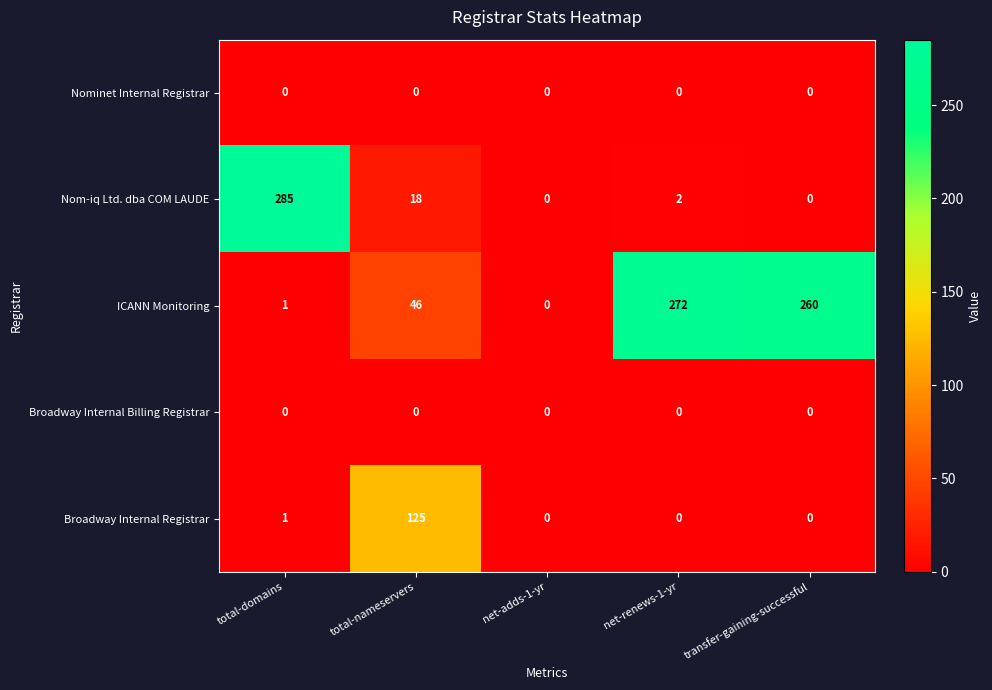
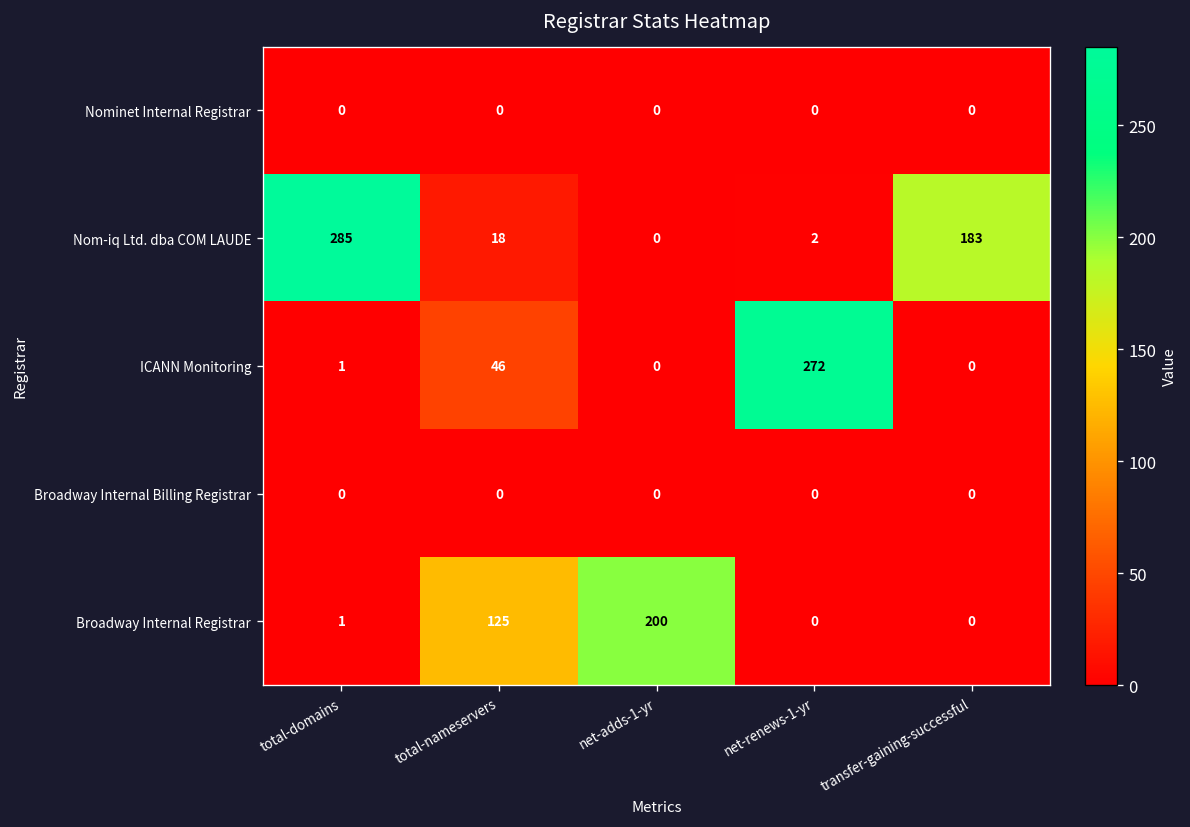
Nom-iq Ltd. dba COM LAUDE, transfer-gaining-successful: 0 -> 183
ICANN Monitoring, transfer-gaining-successful: 260 -> 0
Broadway Internal Registrar, net-adds-1-yr: 0 -> 200
